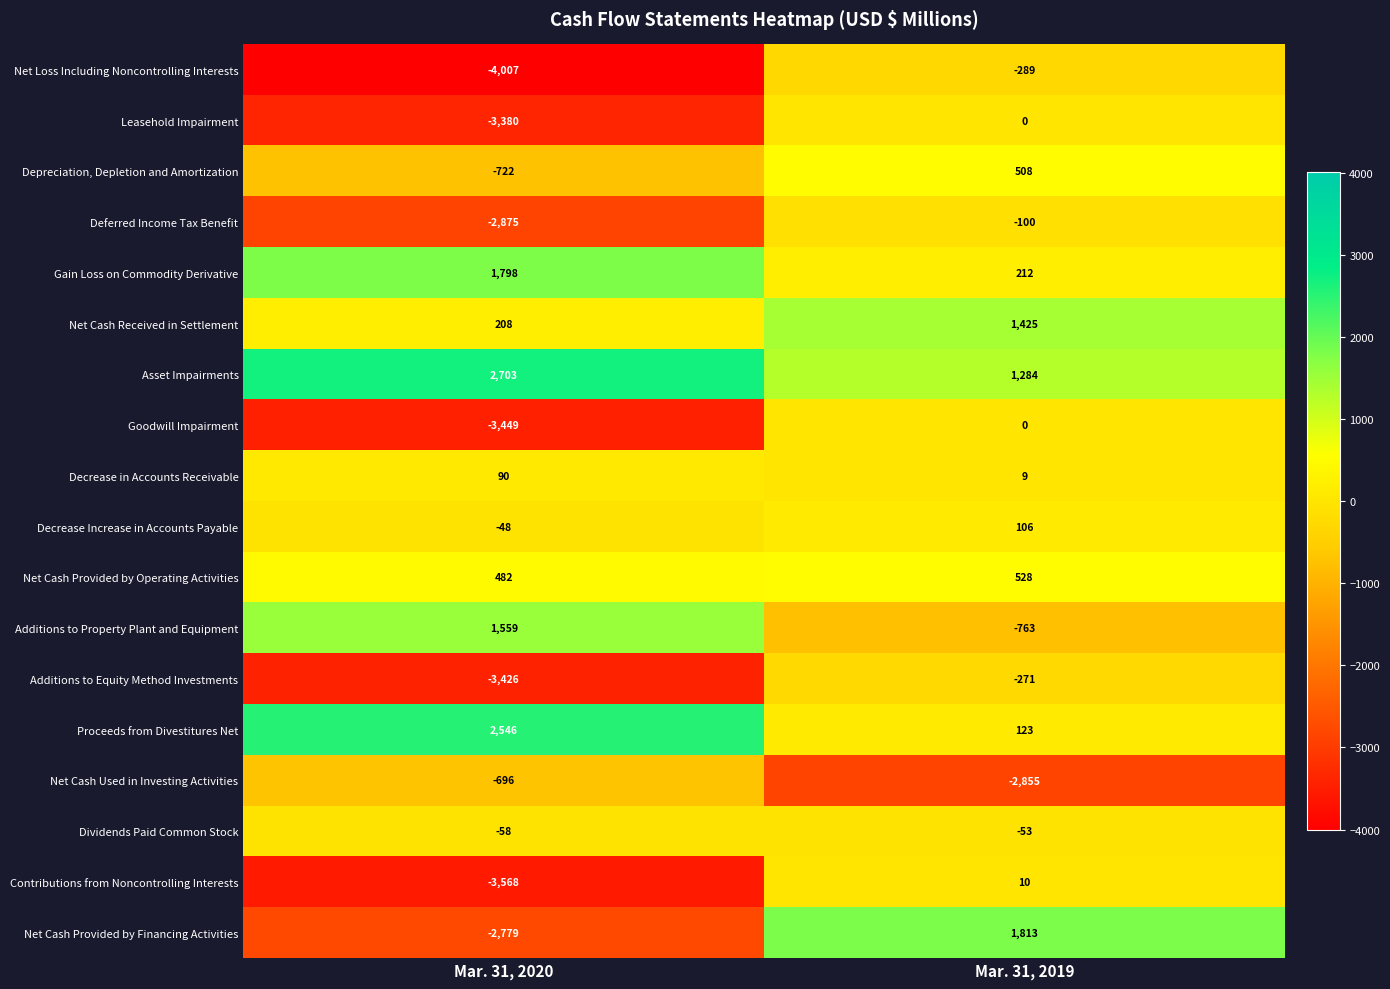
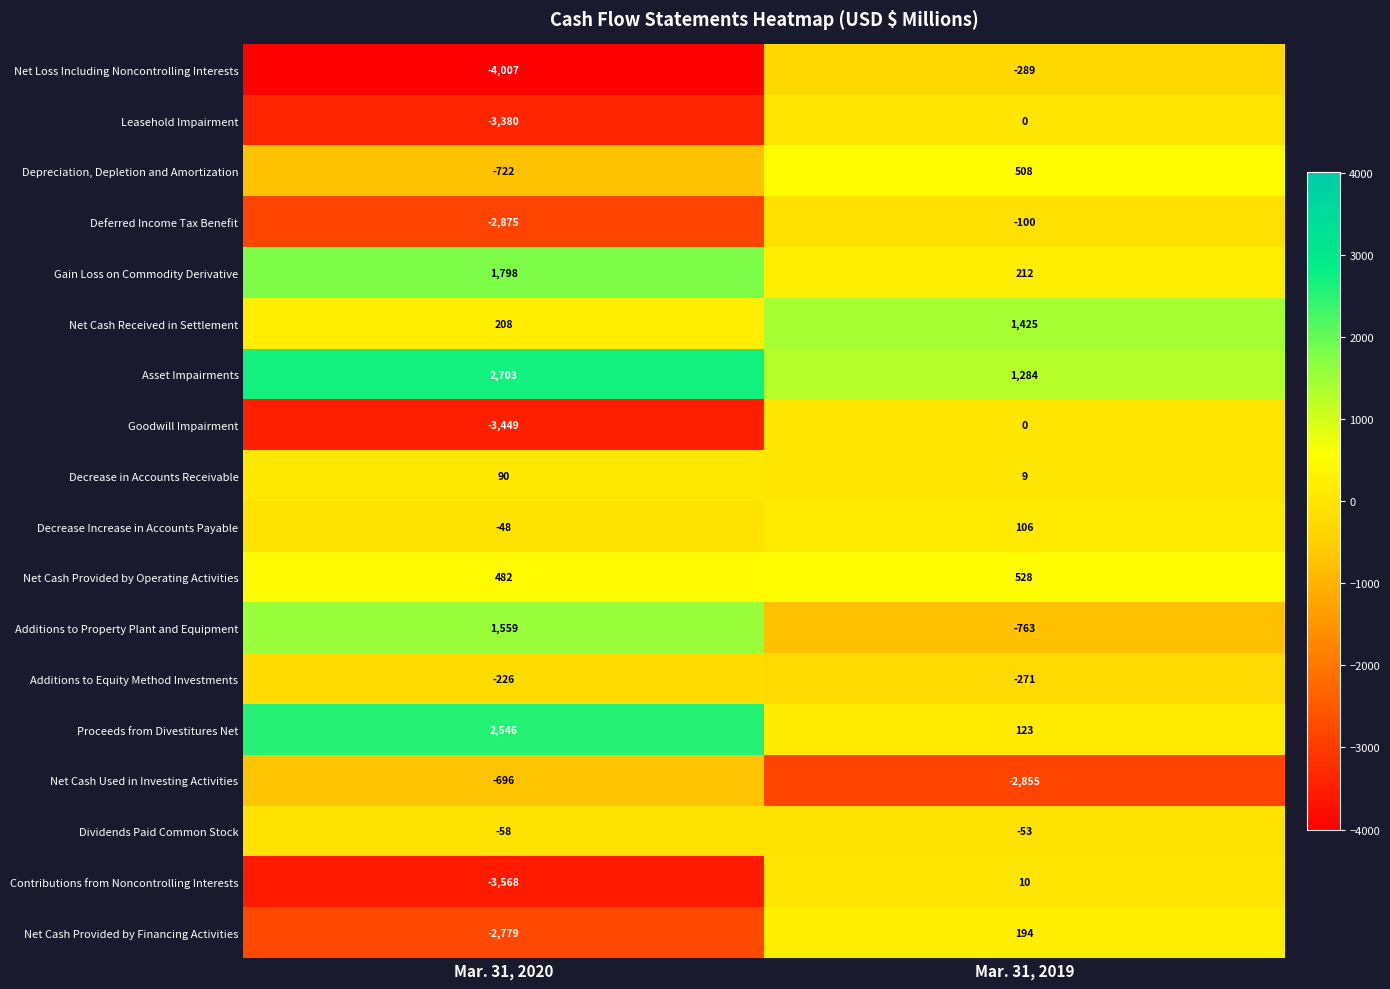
Additions to Equity Method Investments, Mar. 31, 2020: -3,426 -> -226
Net Cash Provided by Financing Activities, Mar. 31, 2019: 1,813 -> 194
